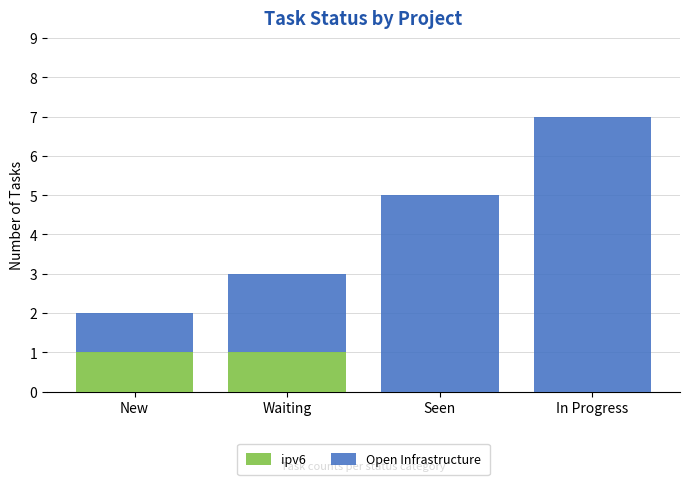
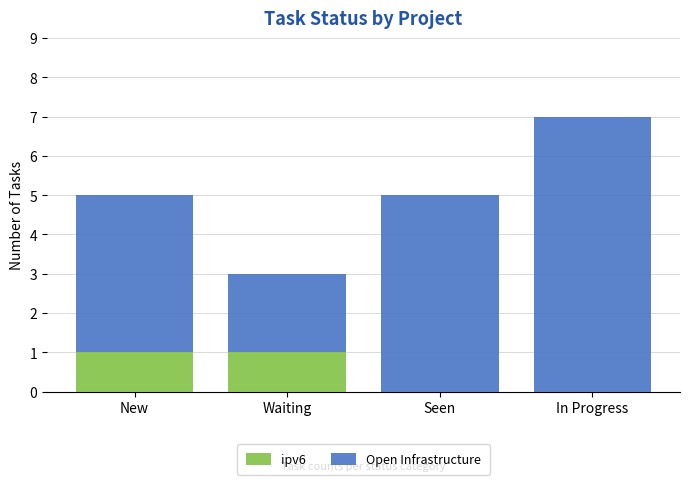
Open Infrastructure, New: 1 -> 4
